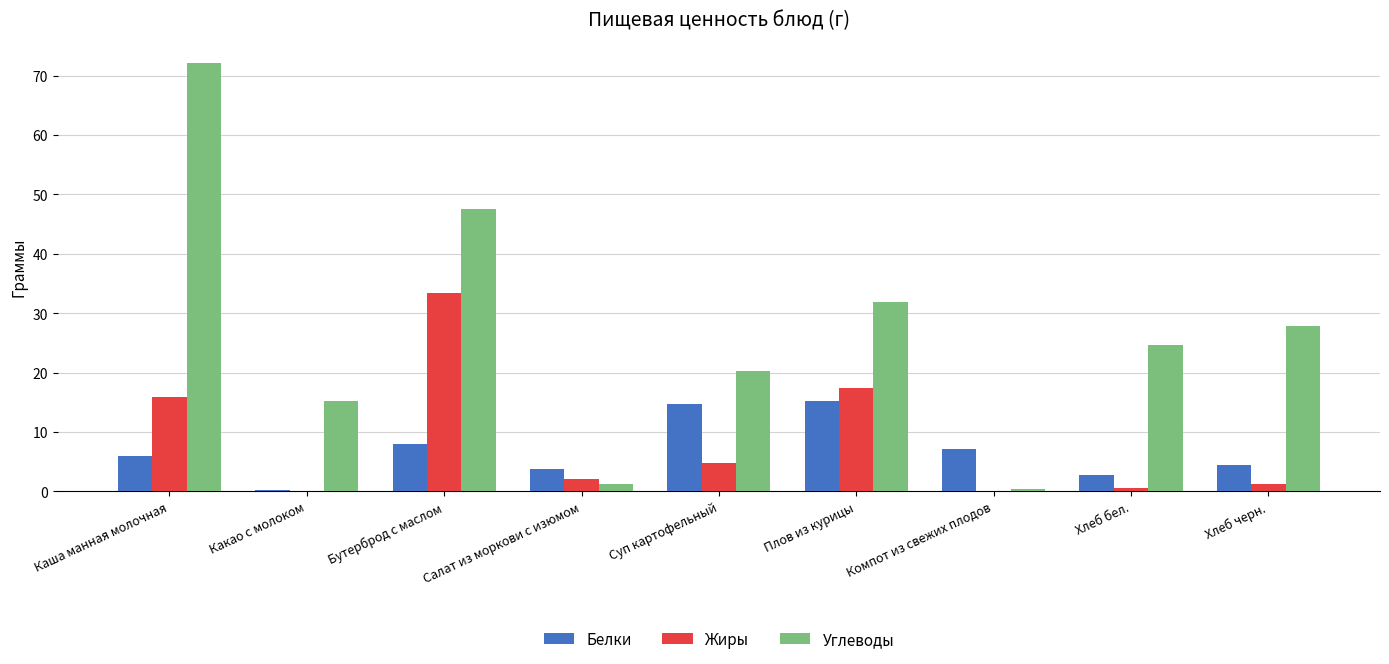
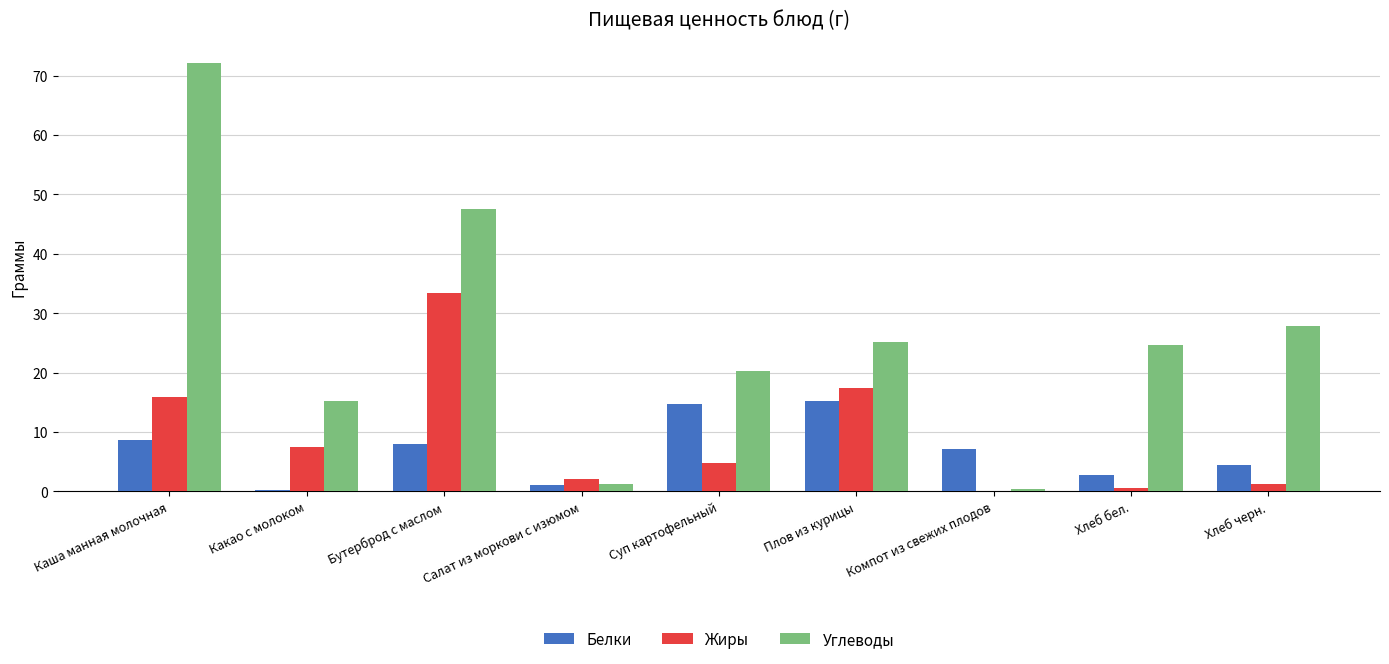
Белки, Каша манная молочная: 6 -> 9
Жиры, Какао с молоком: 0 -> 7
Белки, Салат из моркови с изюмом: 4 -> 1
Углеводы, Плов из курицы: 32 -> 25
